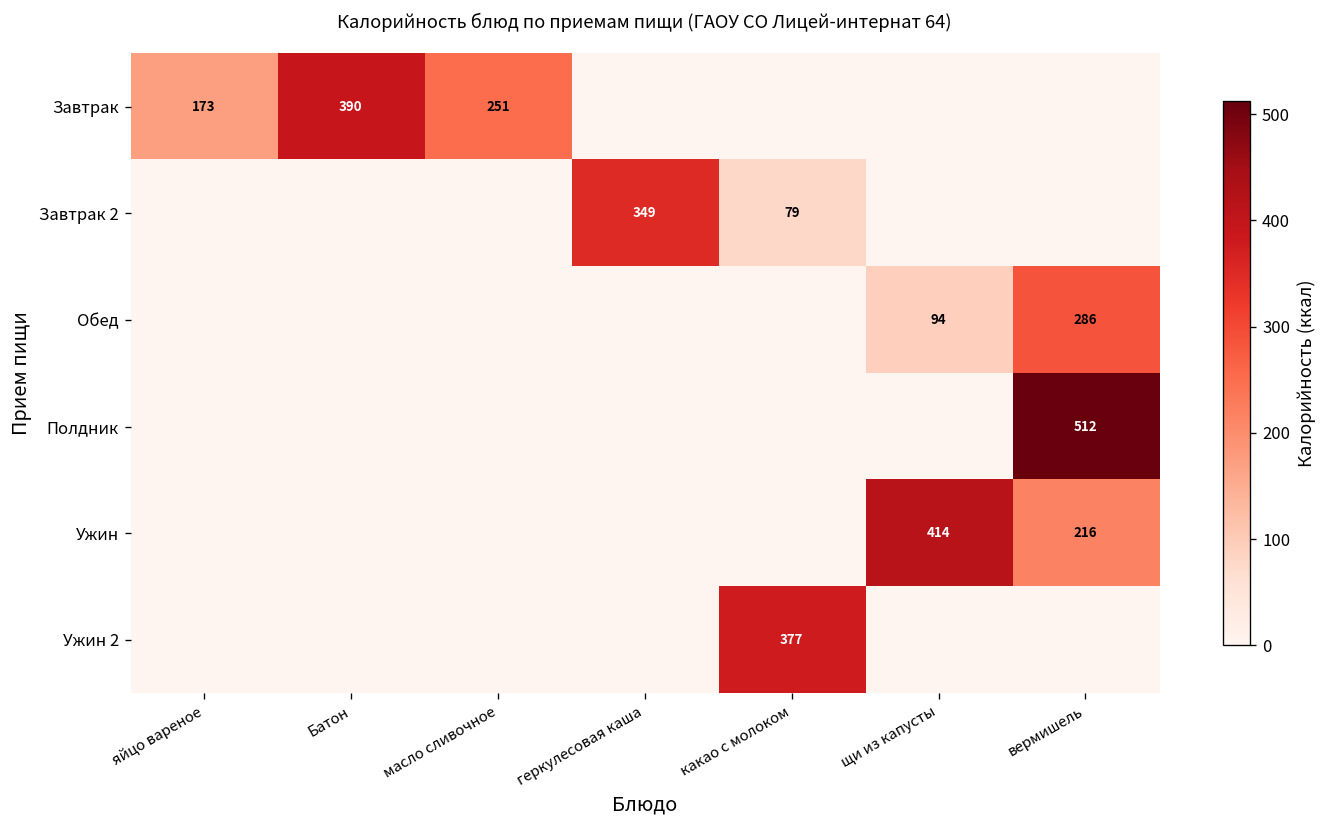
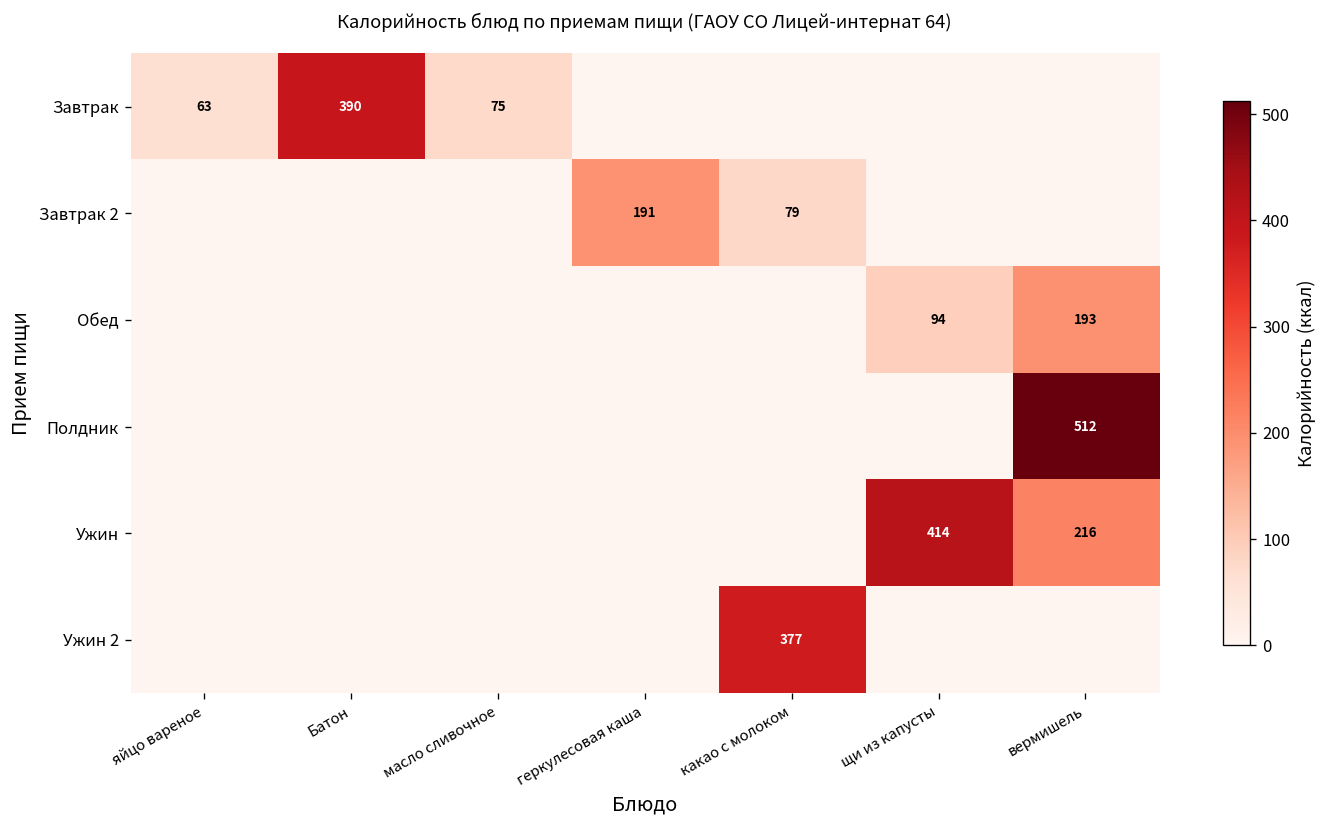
Завтрак, яйцо вареное: 173 -> 63
Завтрак, масло сливочное: 251 -> 75
Завтрак 2, геркулесовая каша: 349 -> 191
Обед, вермишель: 286 -> 193
